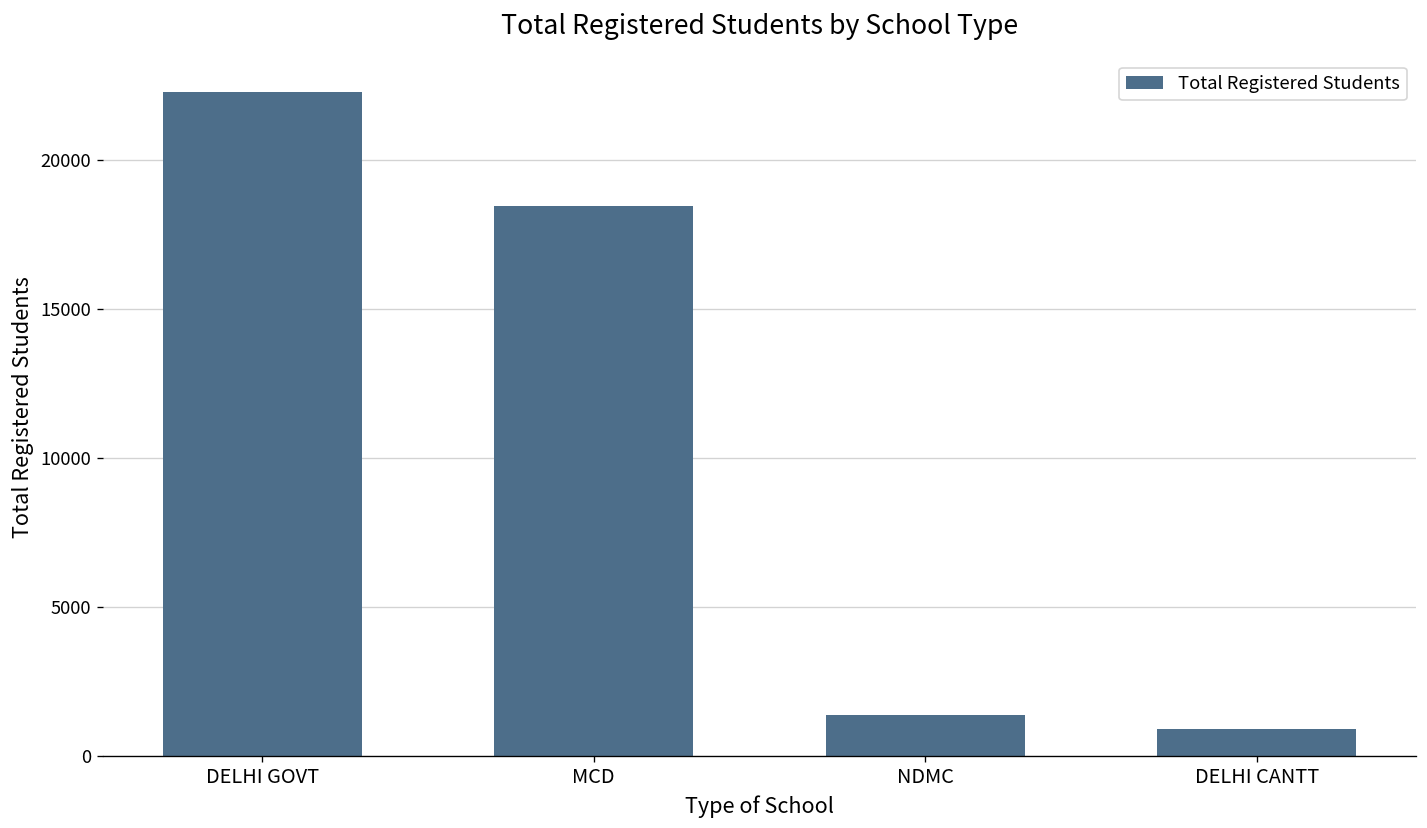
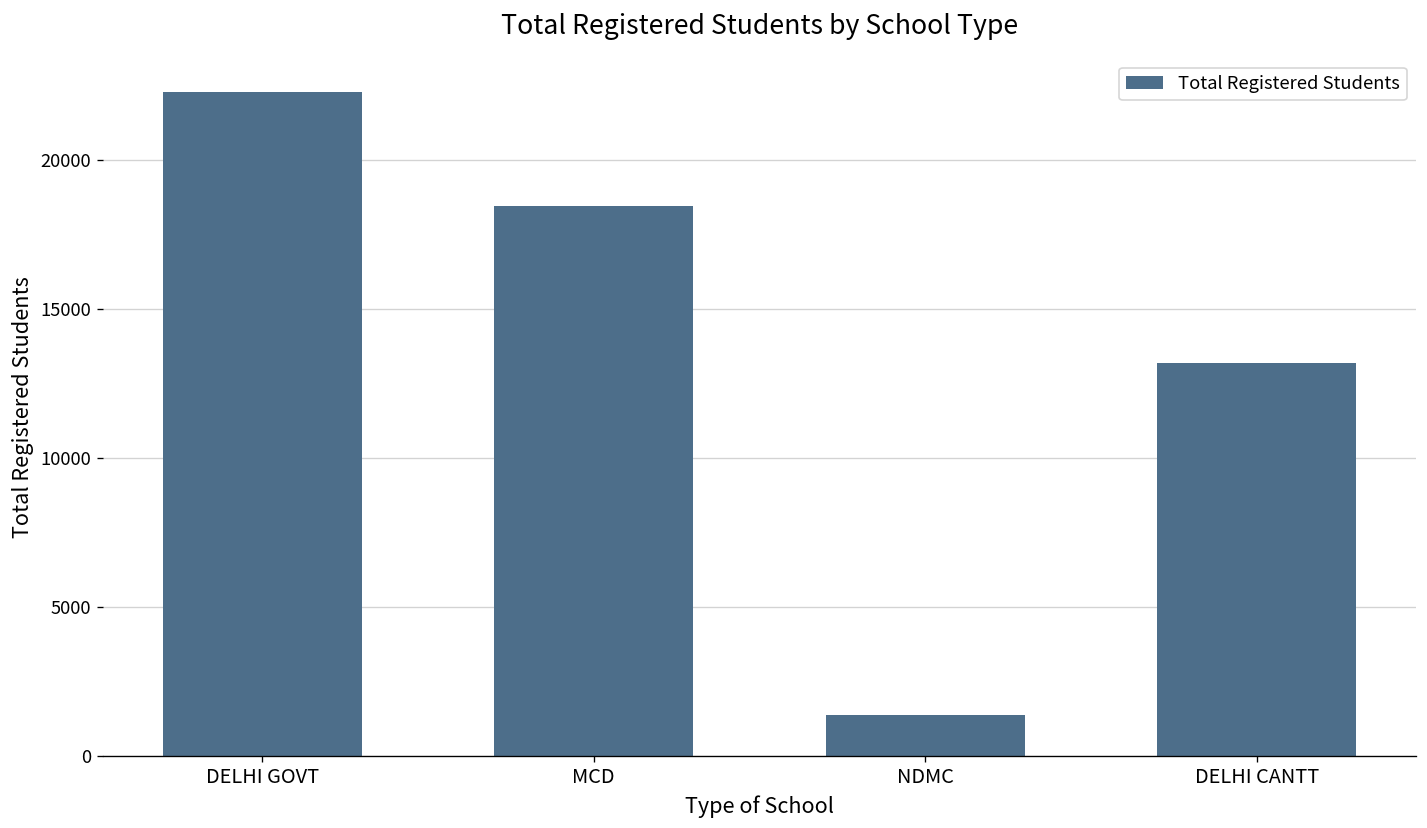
DELHI CANTT: 900 -> 13200
